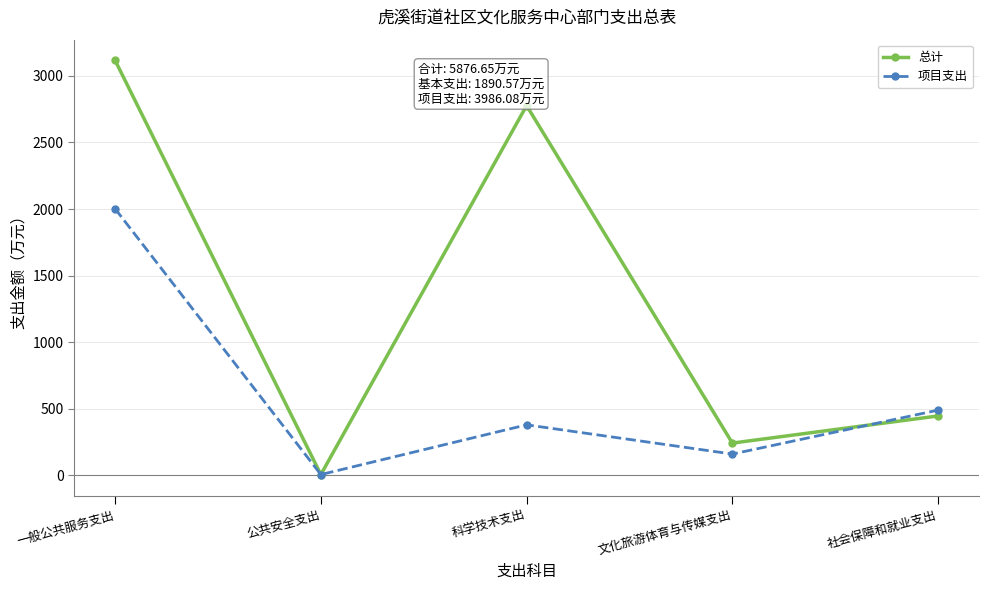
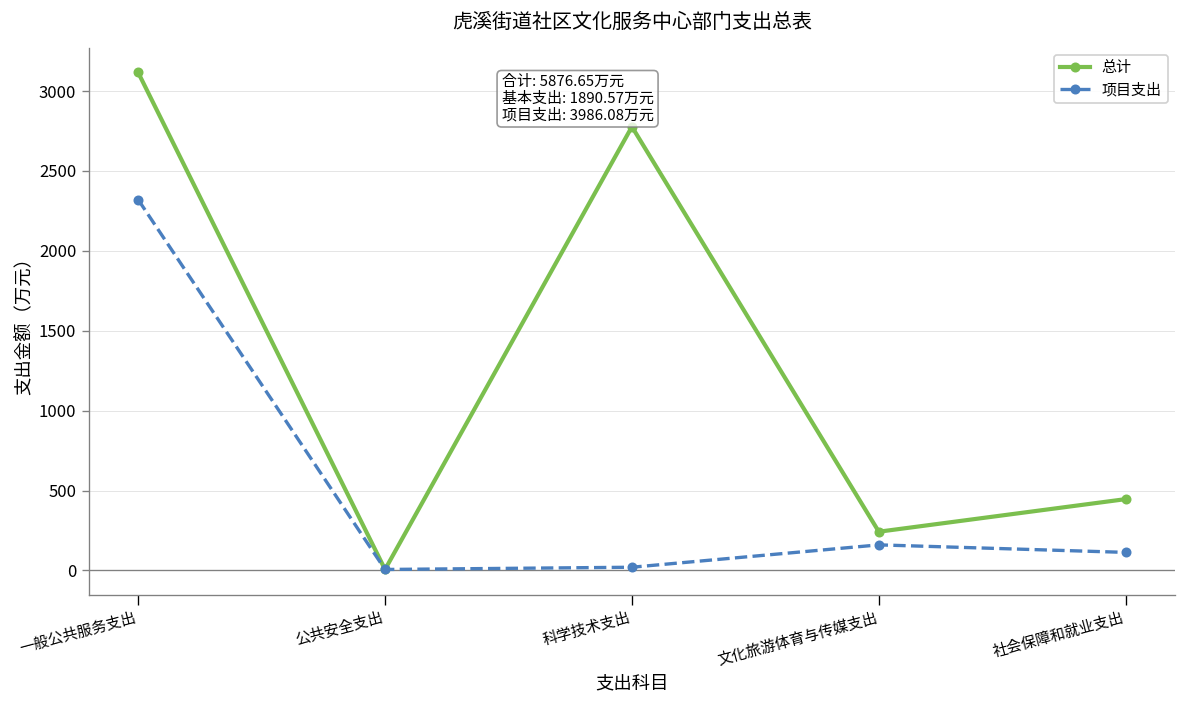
项目支出, 一般公共服务支出: 2000 -> 2320
项目支出, 科学技术支出: 380 -> 20
项目支出, 社会保障和就业支出: 490 -> 110
